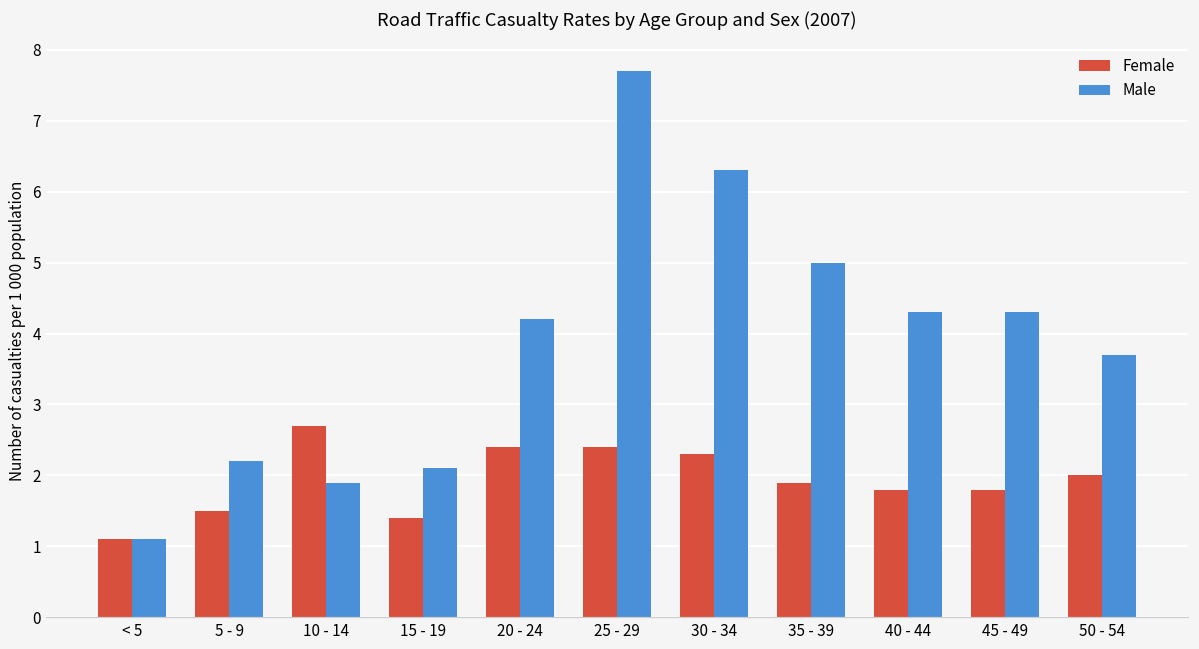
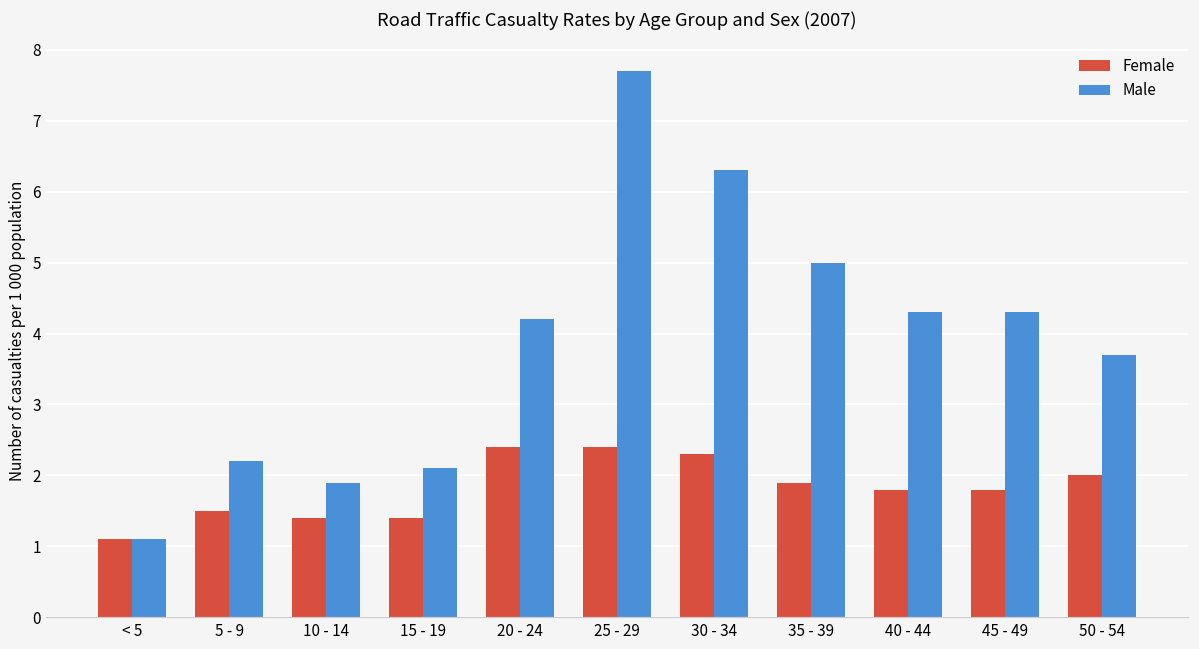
Female, 10 - 14: 2.7 -> 1.4
